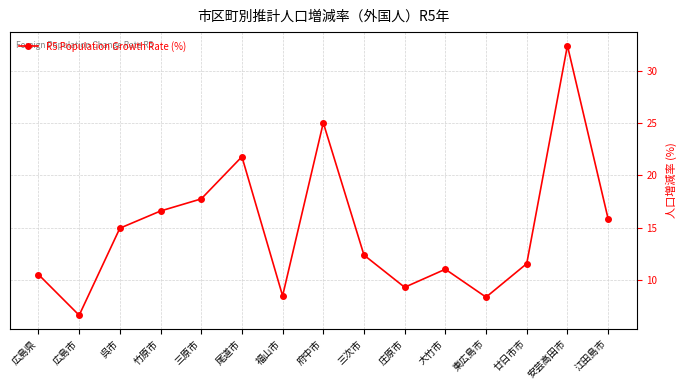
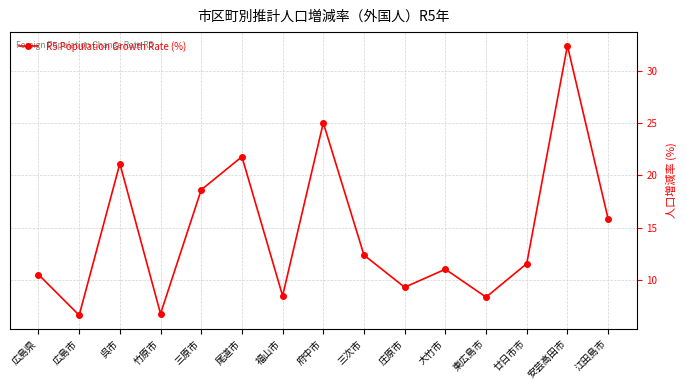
呉市: 14.9 -> 21.1
竹原市: 16.6 -> 6.8
三原市: 17.8 -> 18.6
